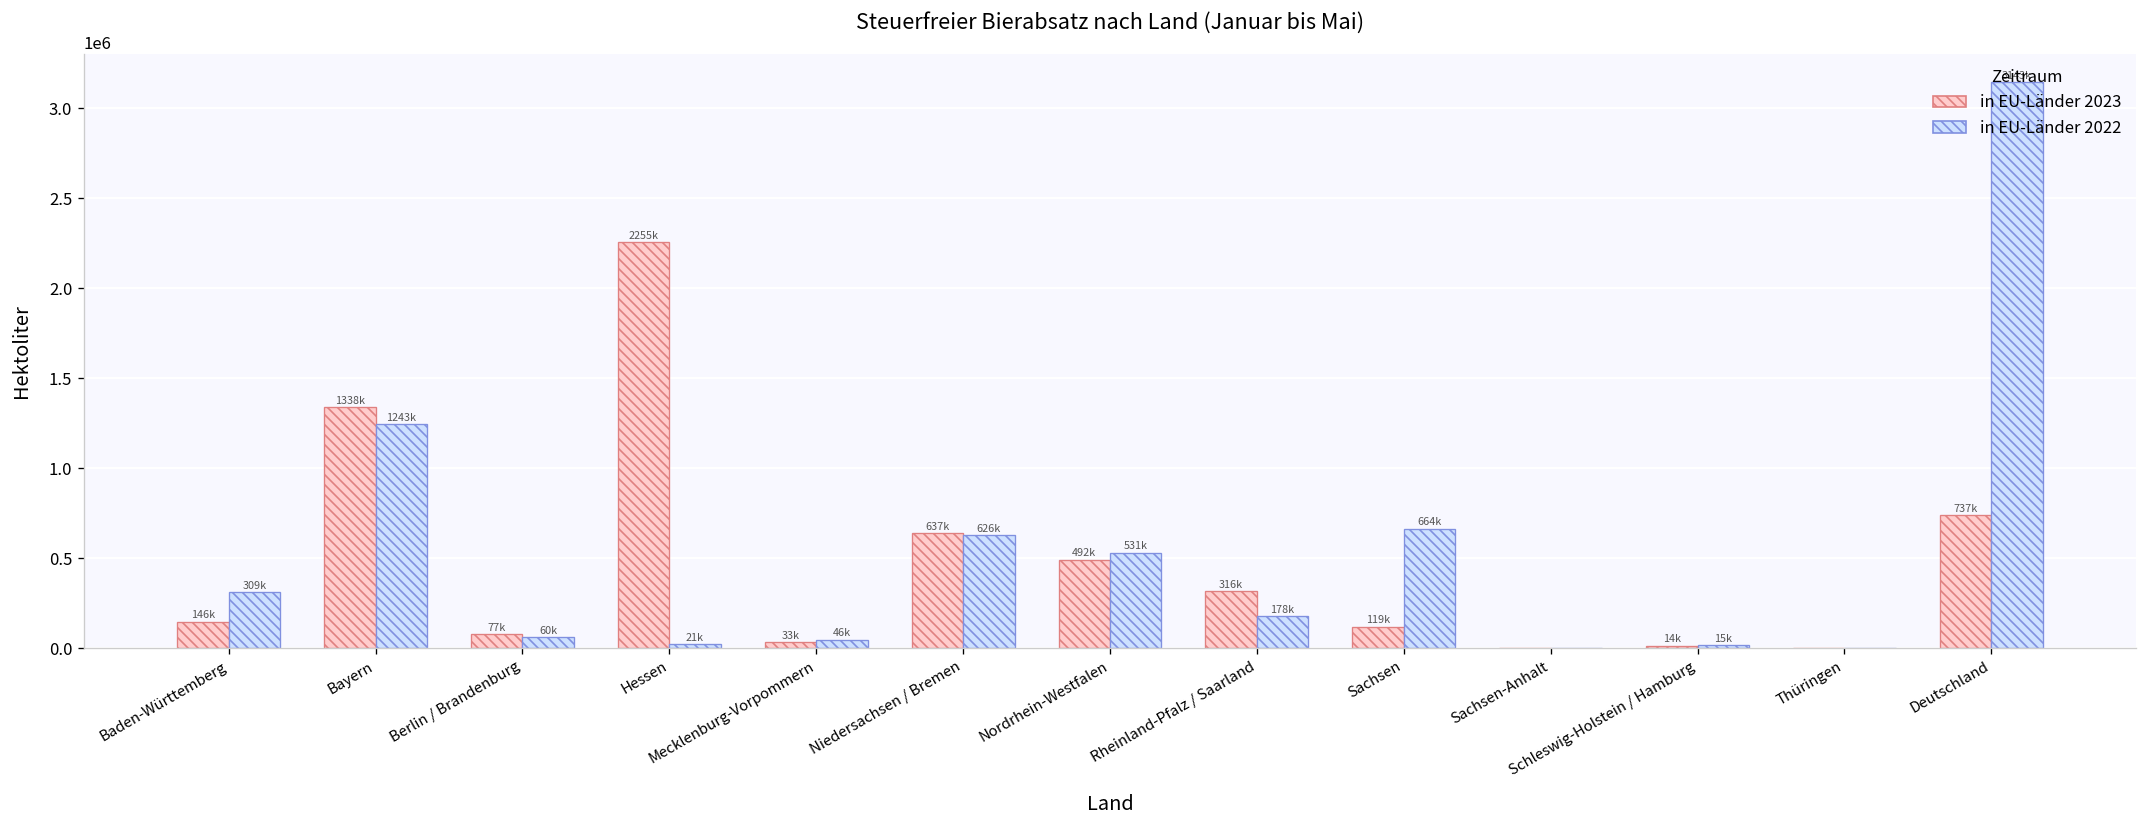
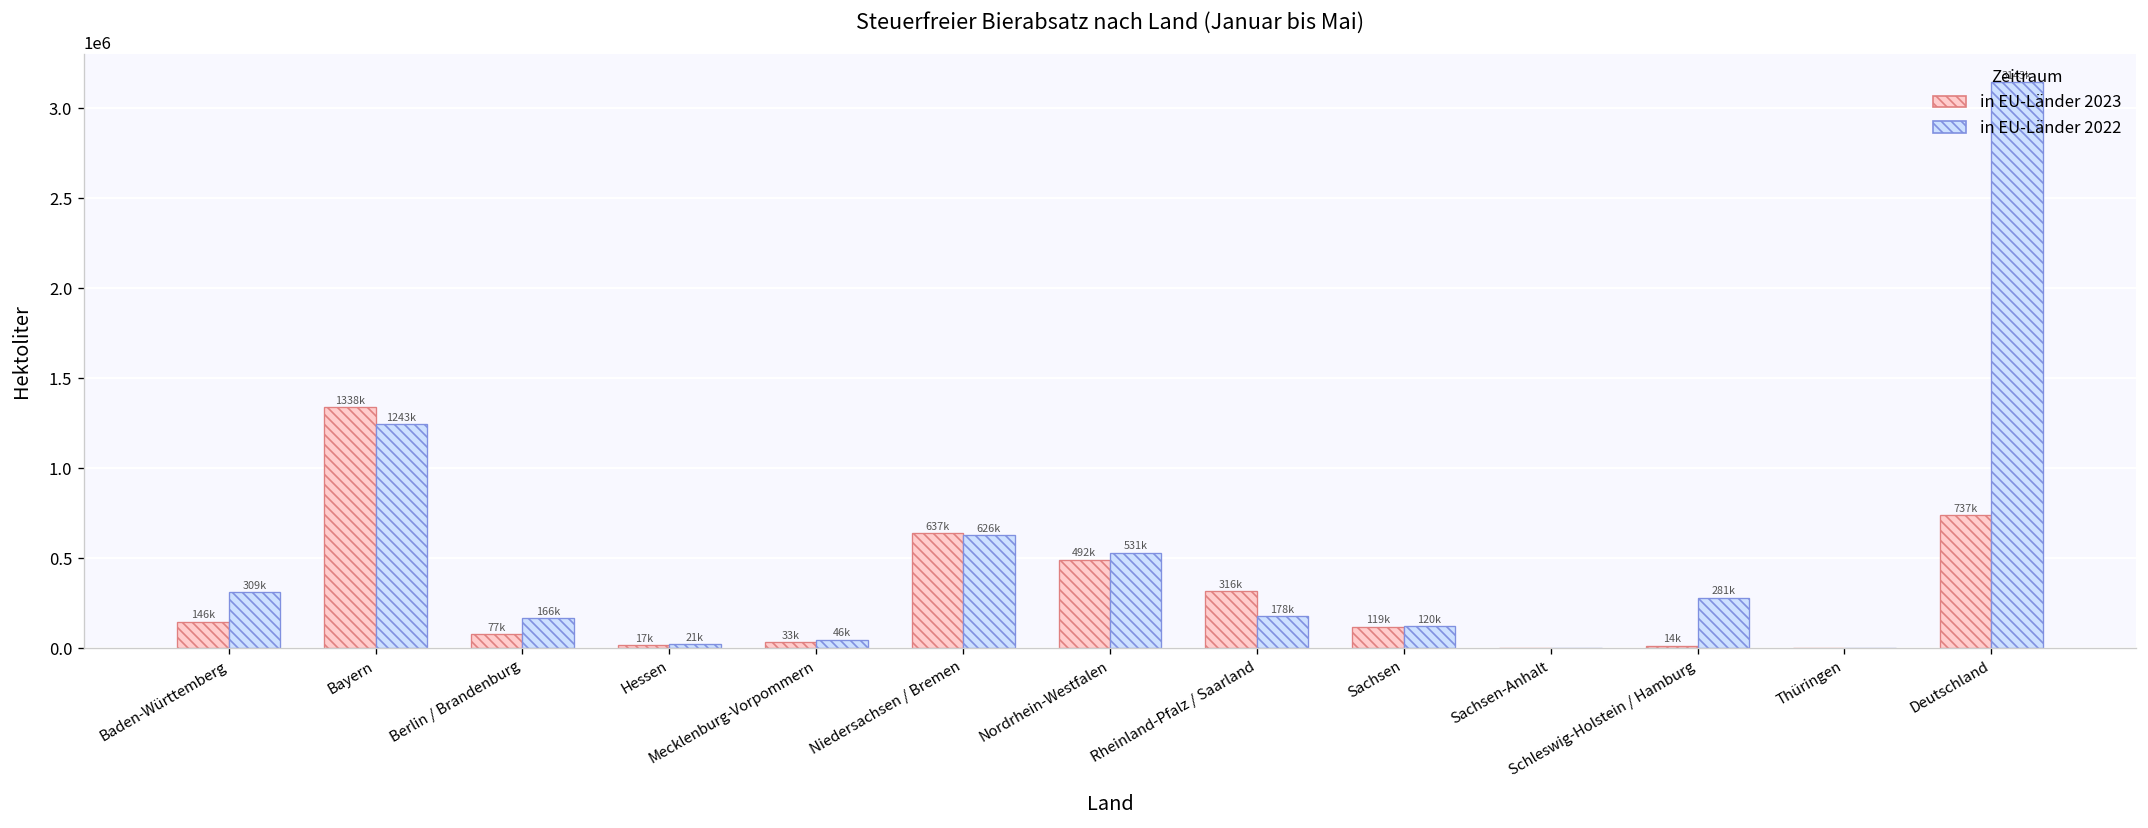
in EU-Länder 2022, Berlin / Brandenburg: 60k -> 166k
in EU-Länder 2023, Hessen: 2255k -> 17k
in EU-Länder 2022, Sachsen: 664k -> 120k
in EU-Länder 2022, Schleswig-Holstein / Hamburg: 15k -> 281k
